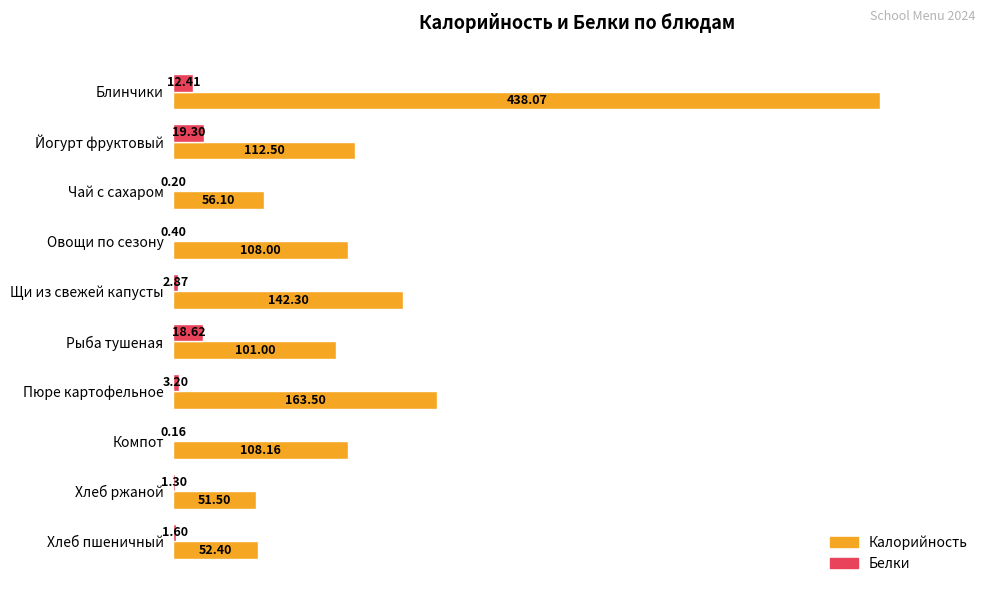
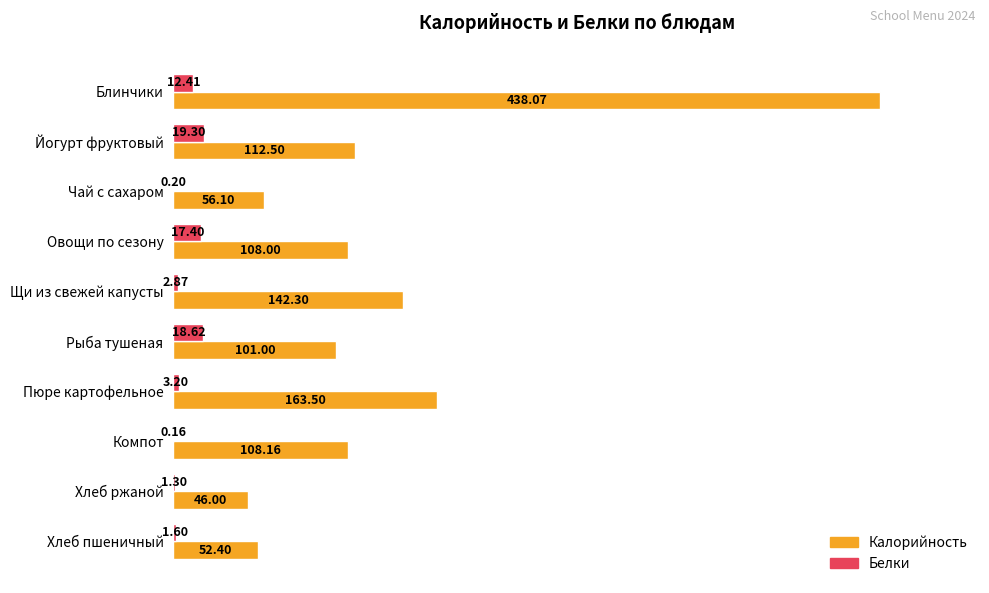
Белки, Овощи по сезону: 0.40 -> 17.40
Калорийность, Хлеб ржаной: 51.50 -> 46.00
